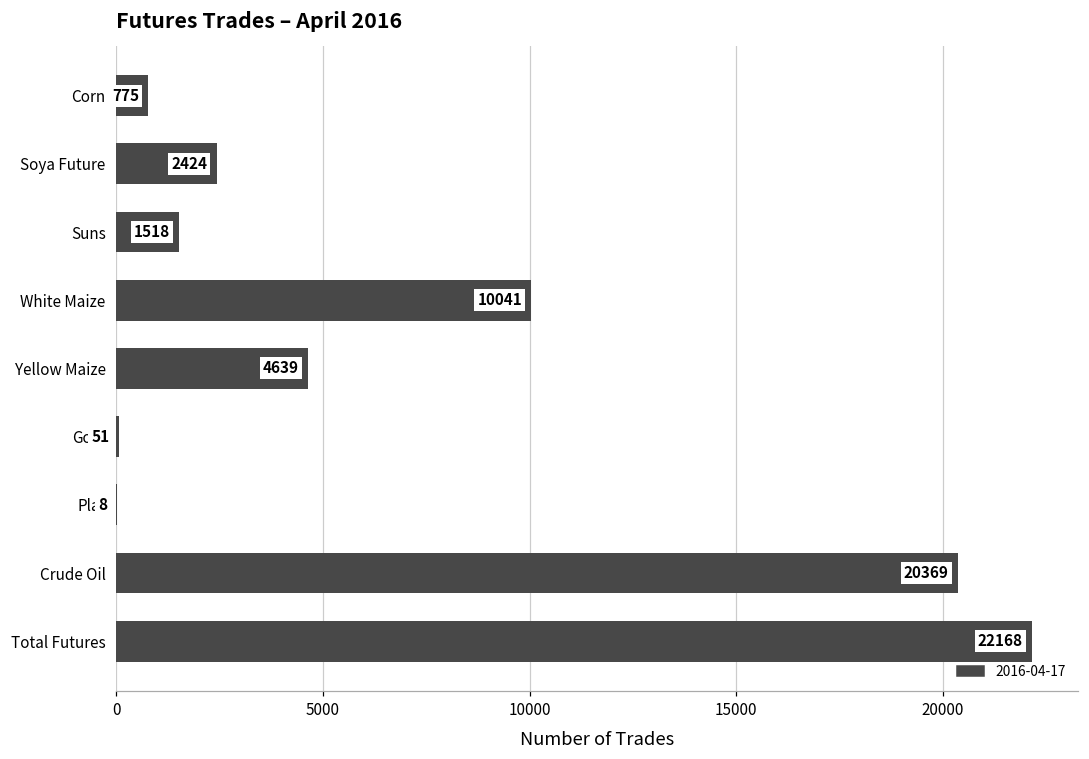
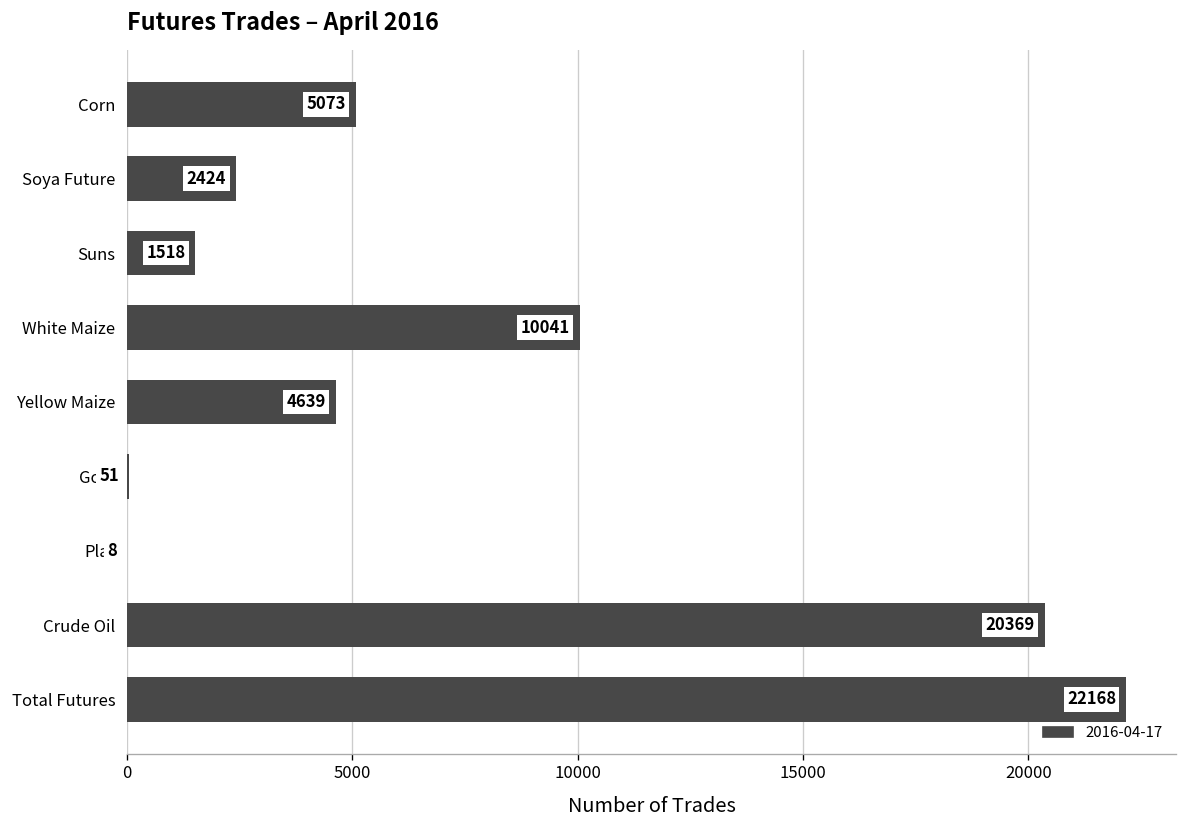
Corn: 775 -> 5073
